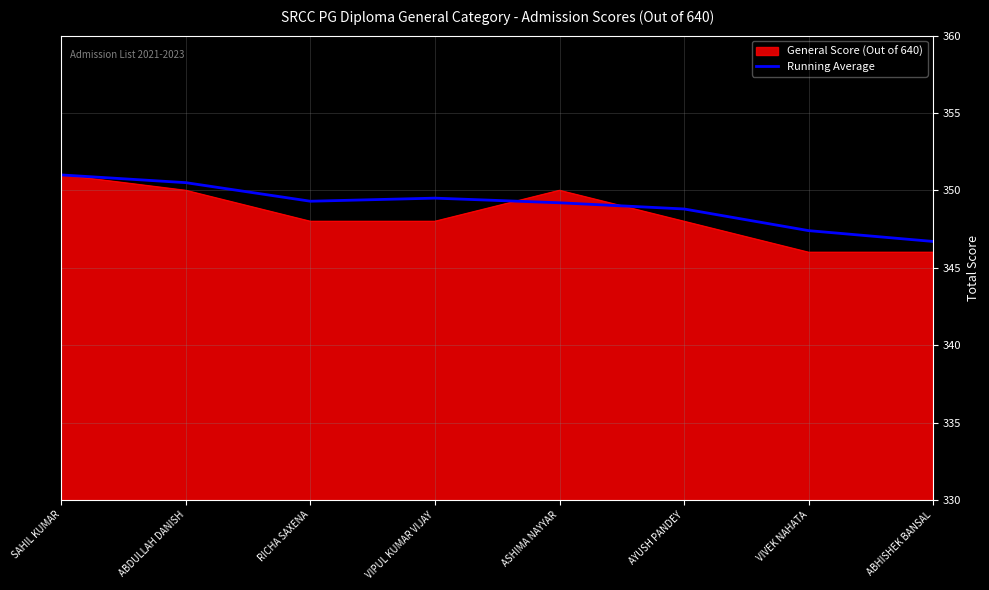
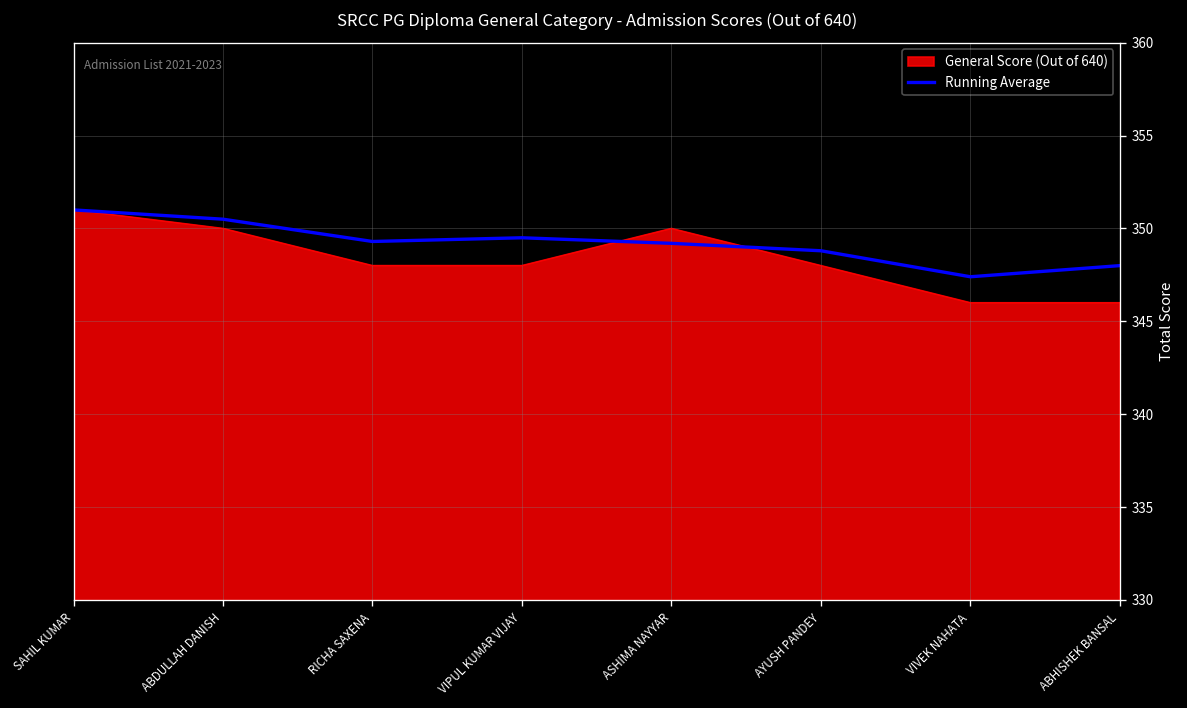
Running Average, ABHISHEK BANSAL: 346.7 -> 348.0
